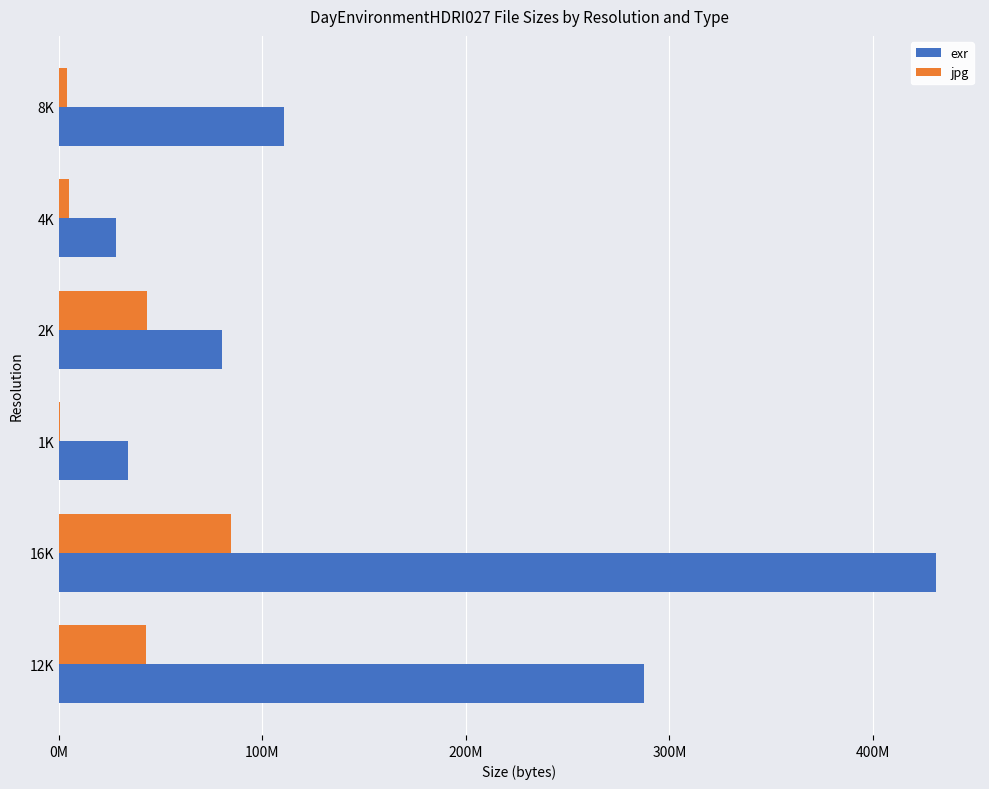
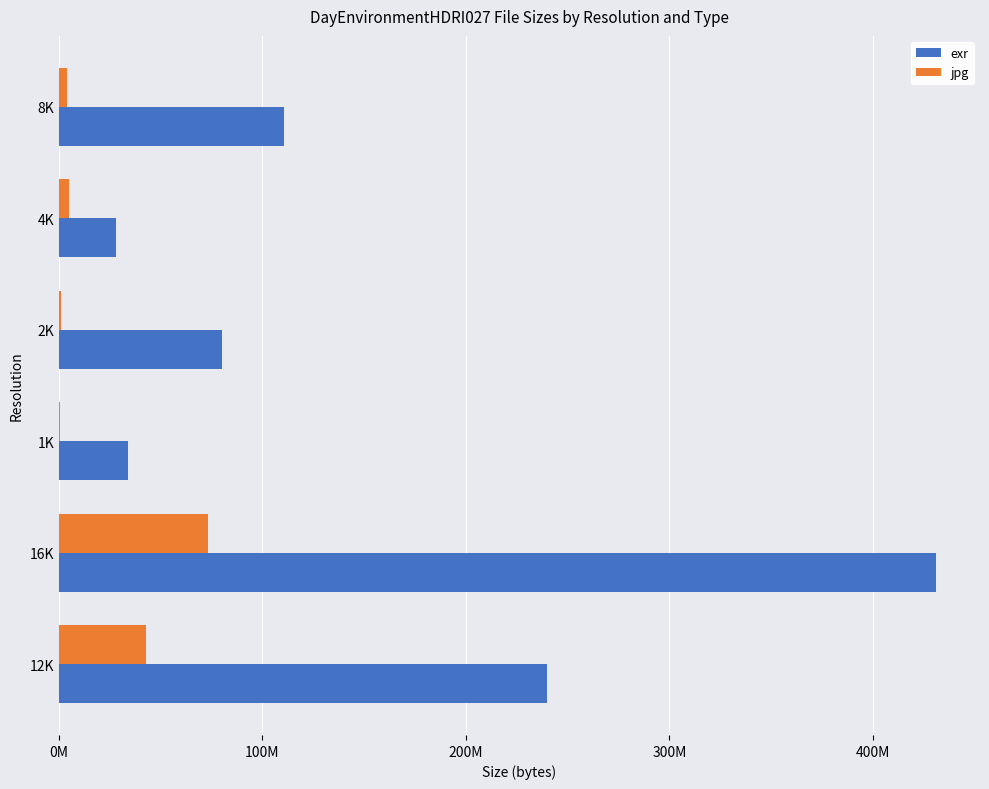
jpg, 2K: 43000000 -> 1000000
jpg, 16K: 84000000 -> 74000000
exr, 12K: 288000000 -> 240000000
